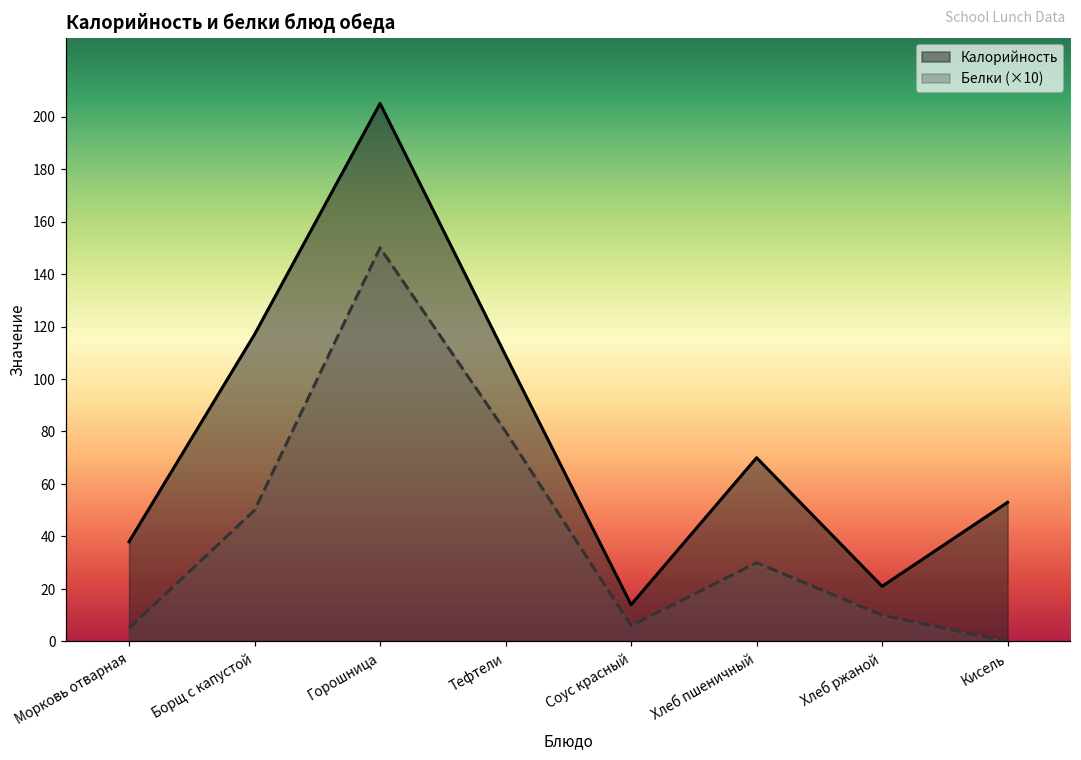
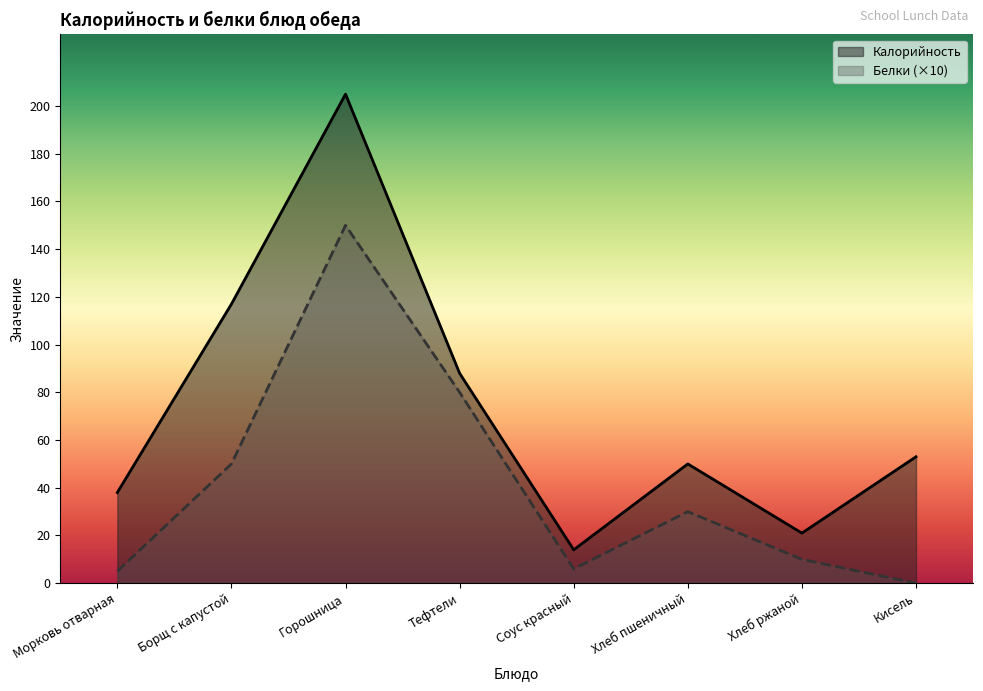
Калорийность, Тефтели: 109 -> 88
Калорийность, Хлеб пшеничный: 70 -> 50
